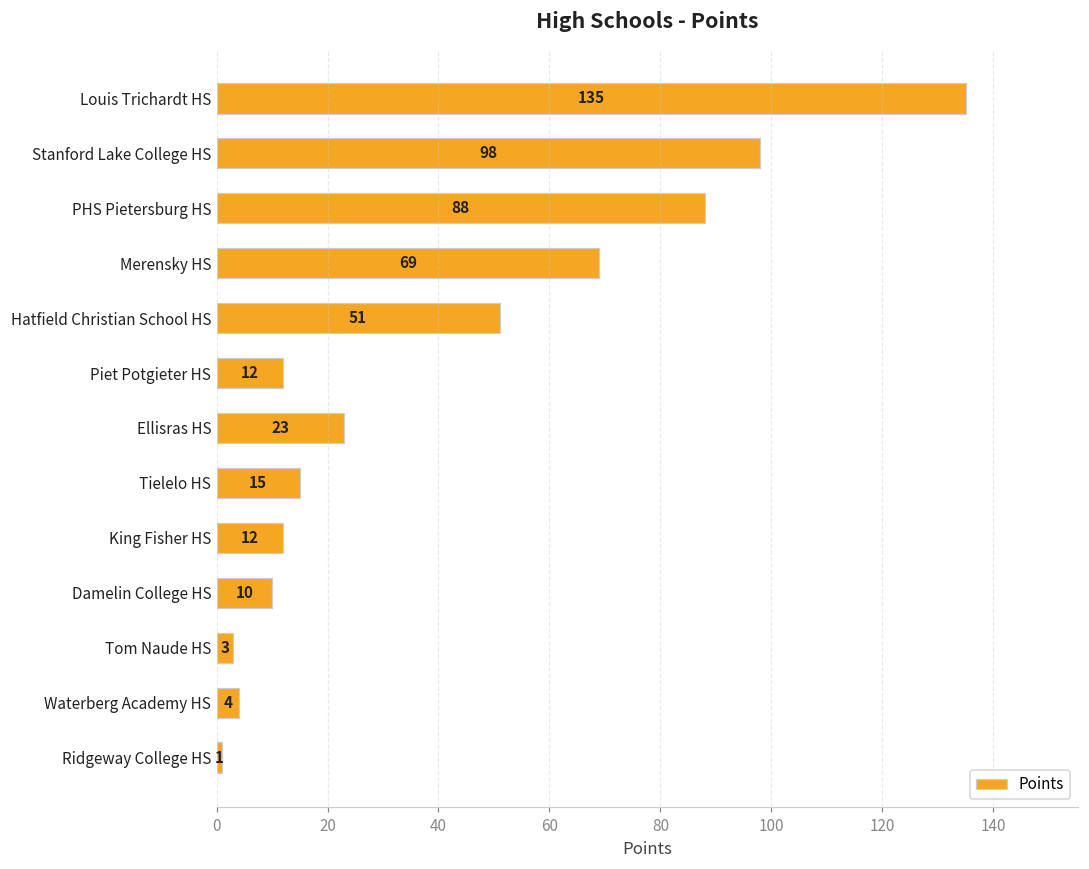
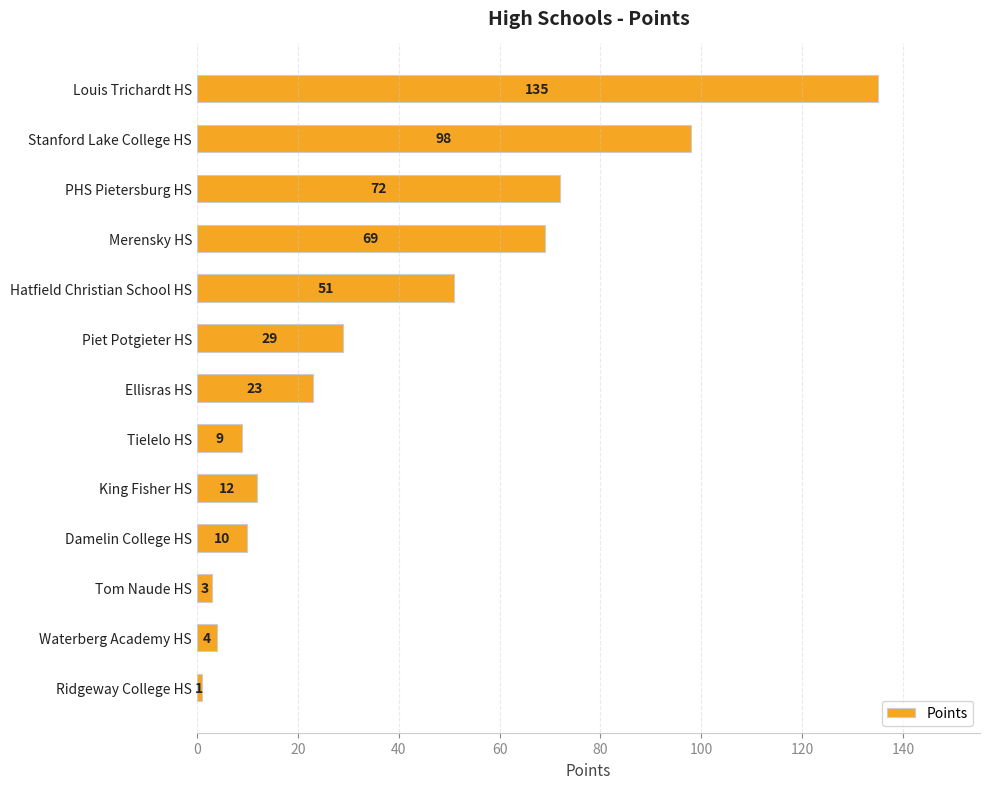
PHS Pietersburg HS: 88 -> 72
Piet Potgieter HS: 12 -> 29
Tielelo HS: 15 -> 9
